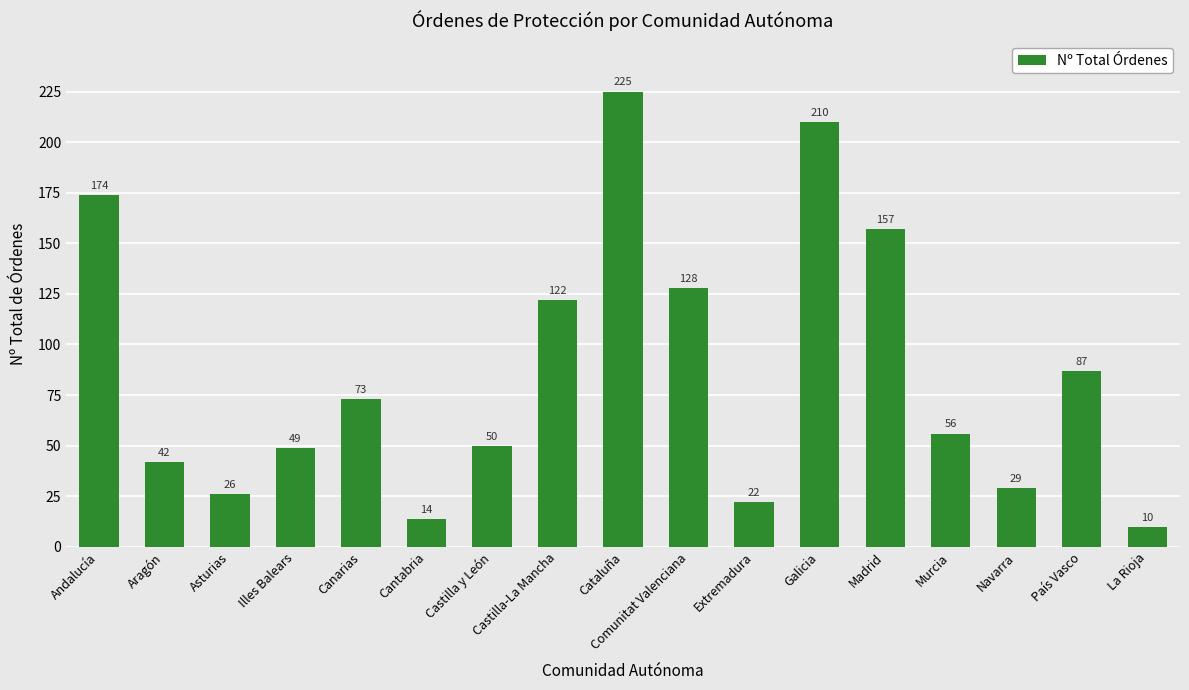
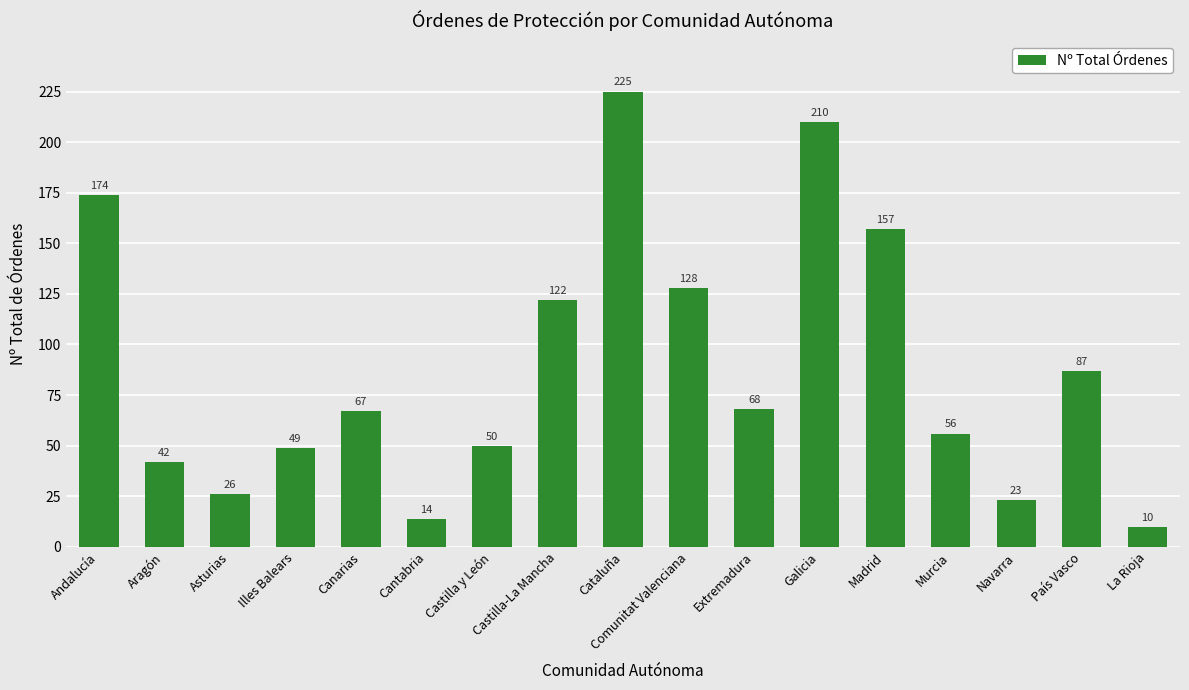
Canarias: 73 -> 67
Extremadura: 22 -> 68
Navarra: 29 -> 23
